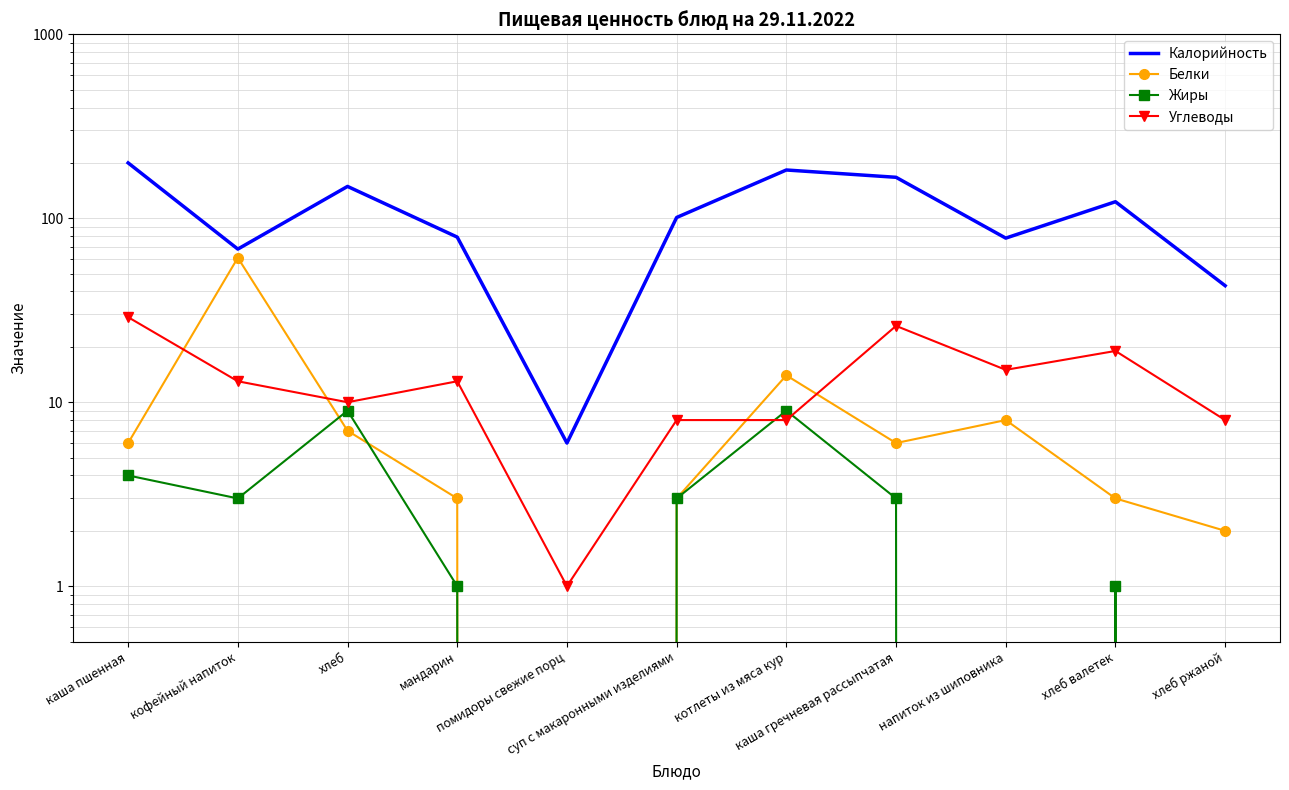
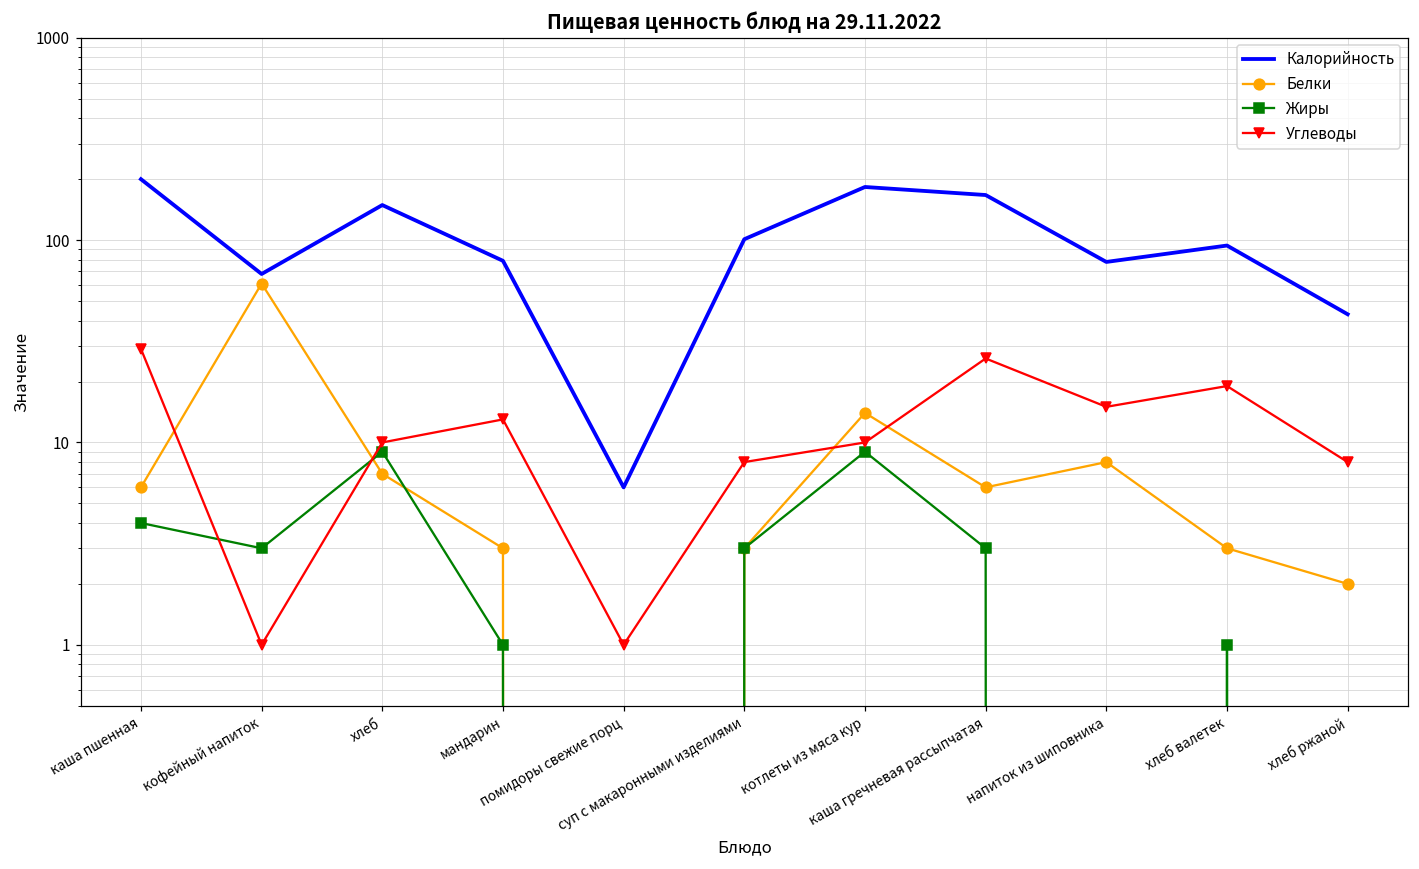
Углеводы, кофейный напиток: 13 -> 1
Углеводы, котлеты из мяса кур: 8 -> 10
Калорийность, хлеб валетек: 120 -> 90
